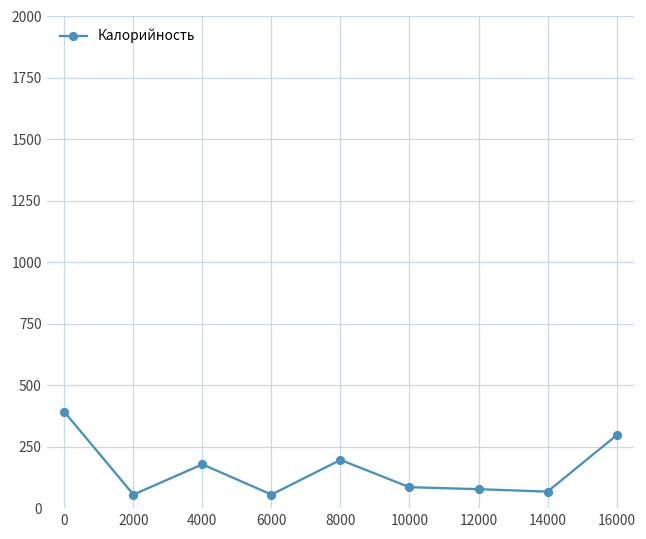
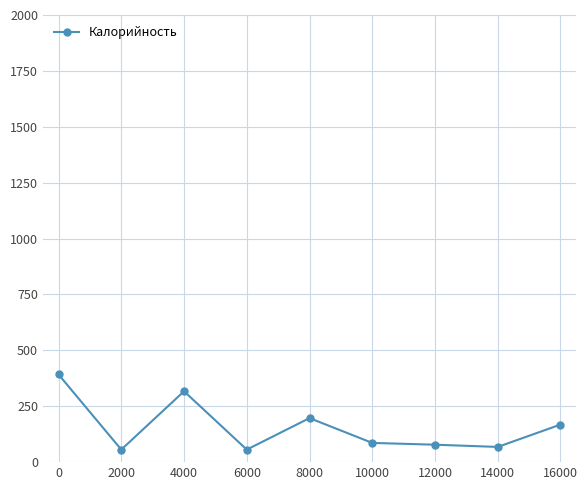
4000: 180 -> 320
16000: 300 -> 170
